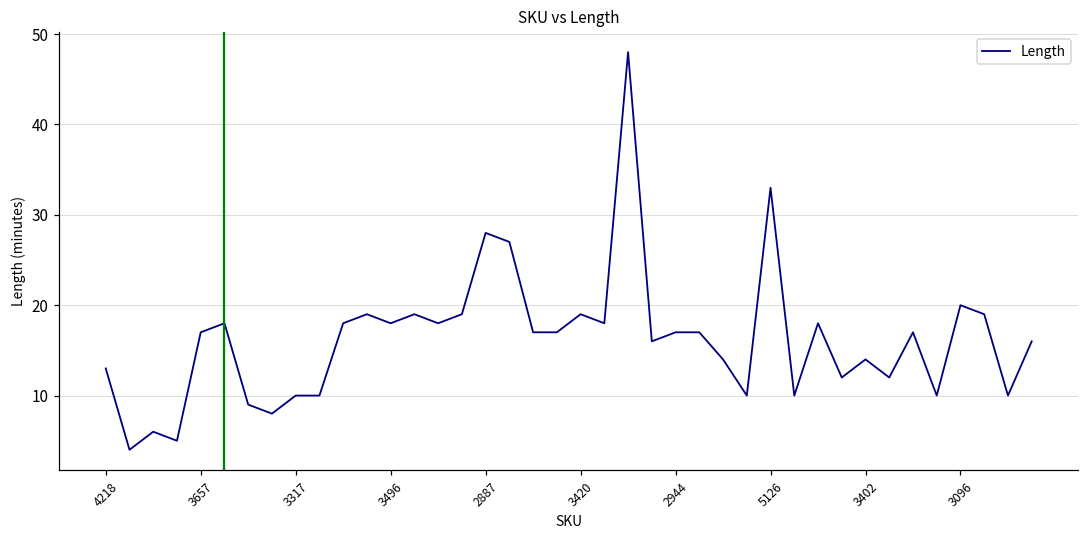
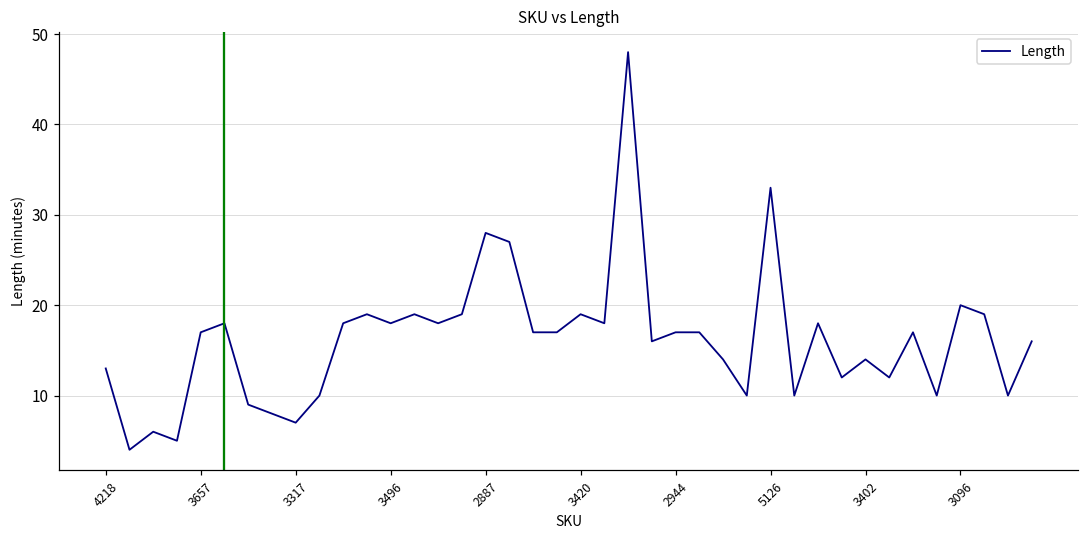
3317: 10 -> 7
